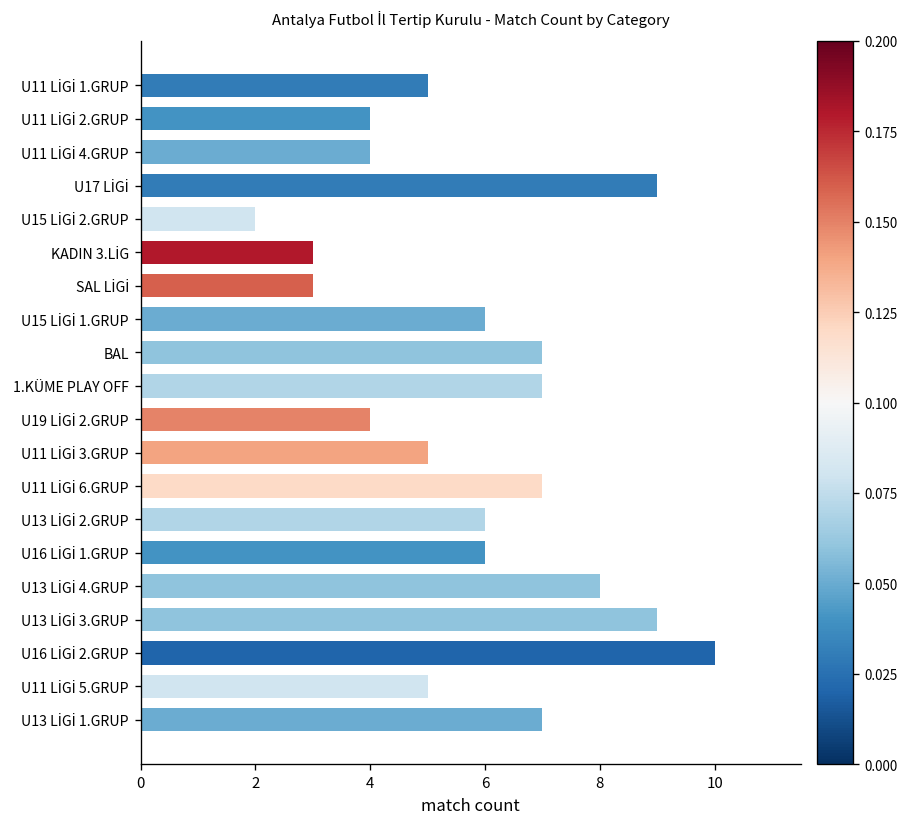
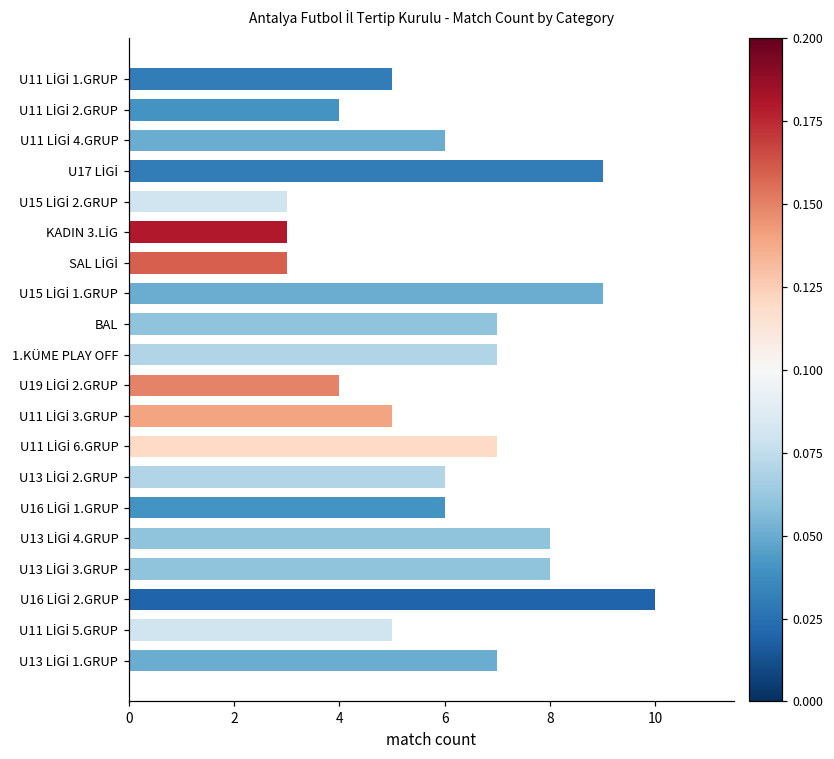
U11 LİGİ 4.GRUP: 4 -> 6
U15 LİGİ 2.GRUP: 2 -> 3
U15 LİGİ 1.GRUP: 6 -> 9
U13 LİGİ 3.GRUP: 9 -> 8
